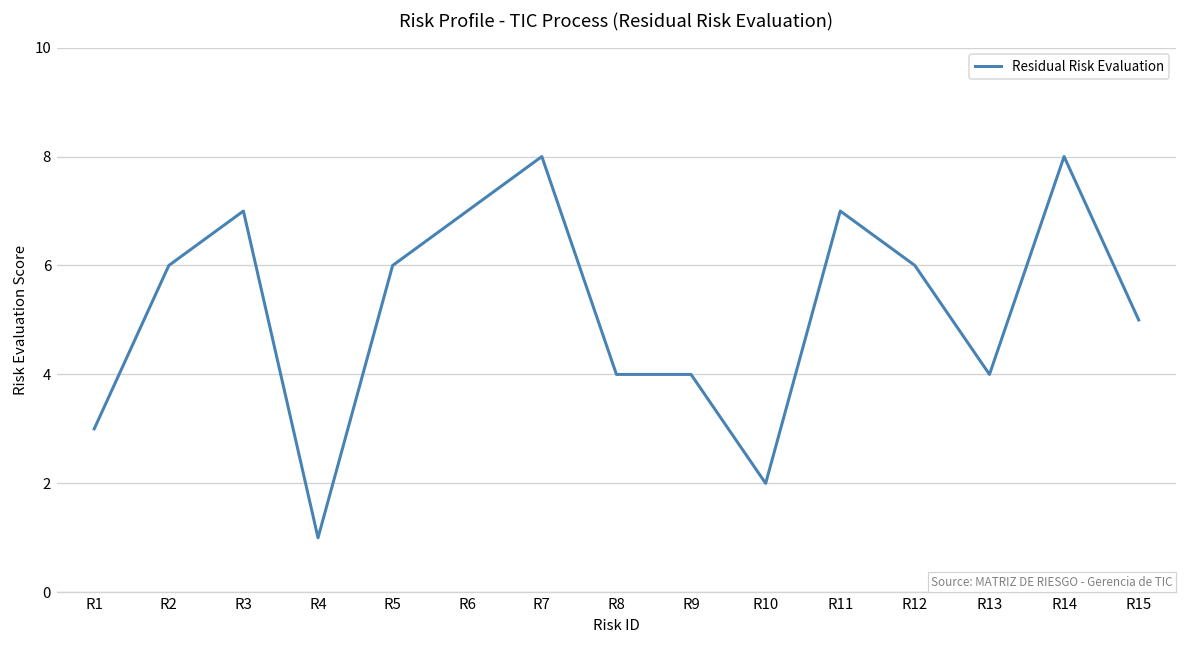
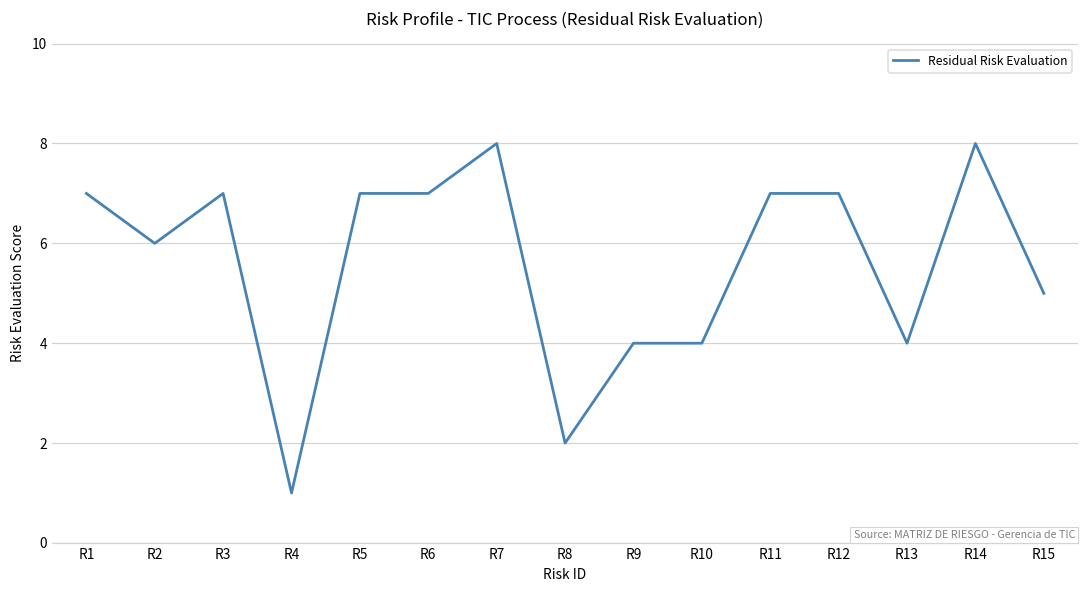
R1: 3 -> 7
R5: 6 -> 7
R8: 4 -> 2
R10: 2 -> 4
R12: 6 -> 7
